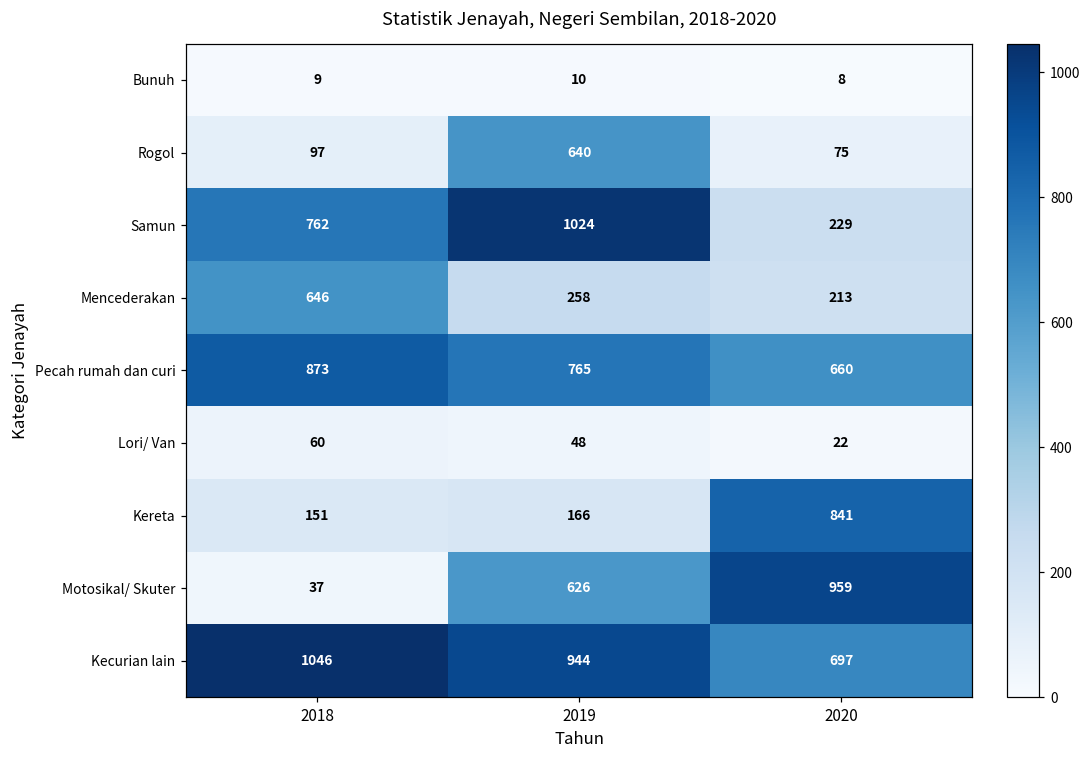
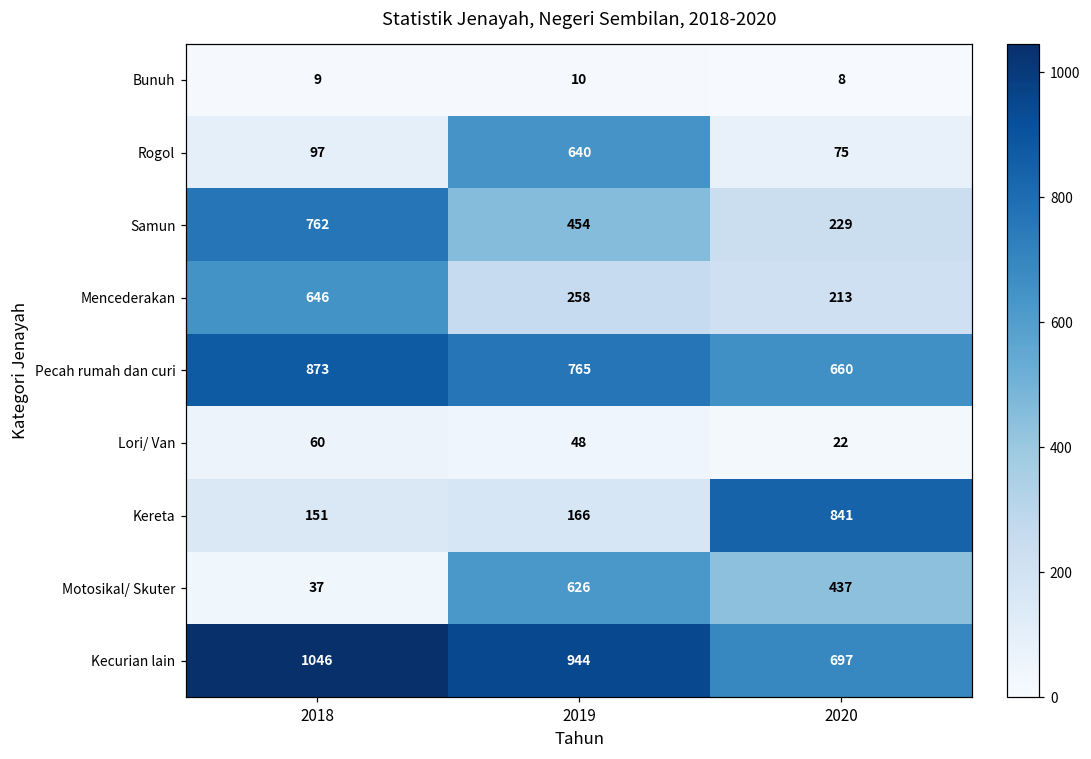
Samun, 2019: 1024 -> 454
Motosikal/ Skuter, 2020: 959 -> 437
